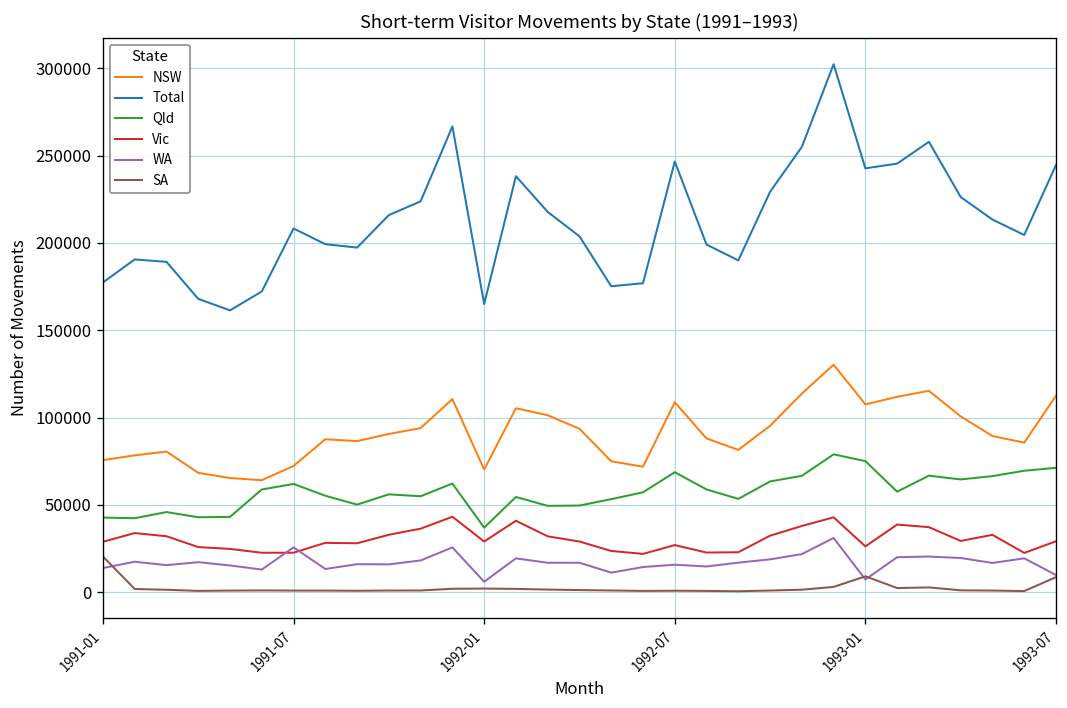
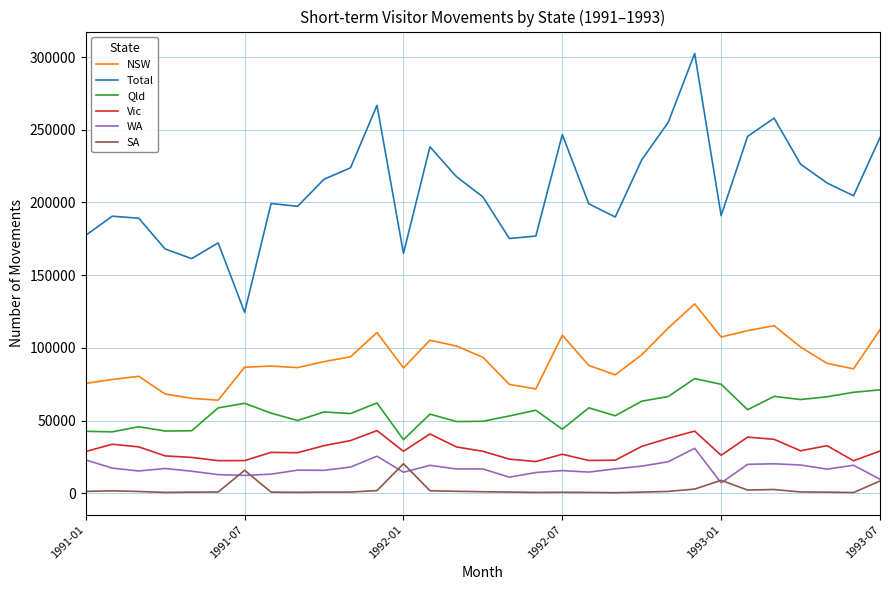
WA, 1991-01: 14000 -> 23000
SA, 1991-01: 20000 -> 1000
NSW, 1991-07: 72000 -> 87000
Total, 1991-07: 208000 -> 125000
WA, 1991-07: 26000 -> 12000
SA, 1991-07: 1000 -> 16000
NSW, 1992-01: 70000 -> 86000
WA, 1992-01: 6000 -> 15000
SA, 1992-01: 2000 -> 20000
Qld, 1992-07: 69000 -> 44000
Total, 1993-01: 243000 -> 191000
